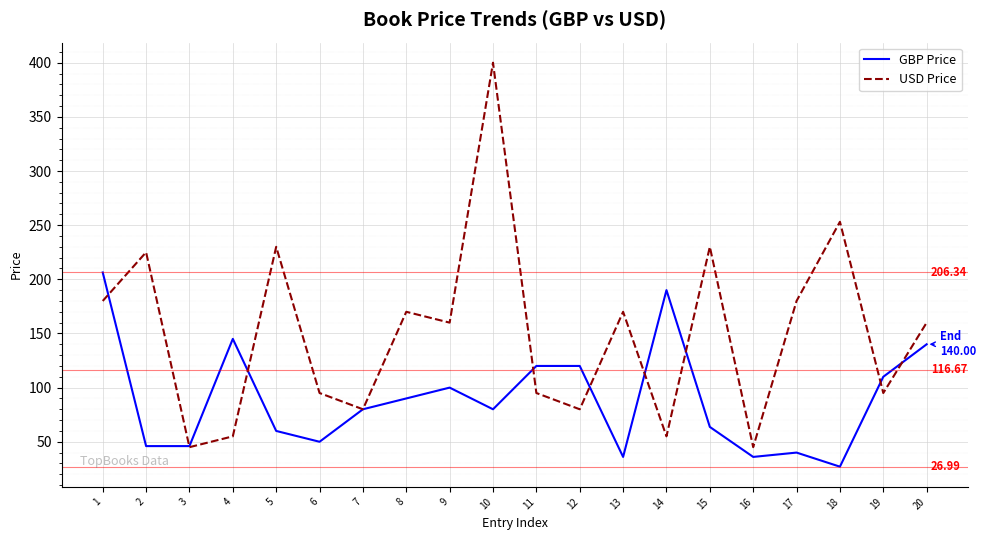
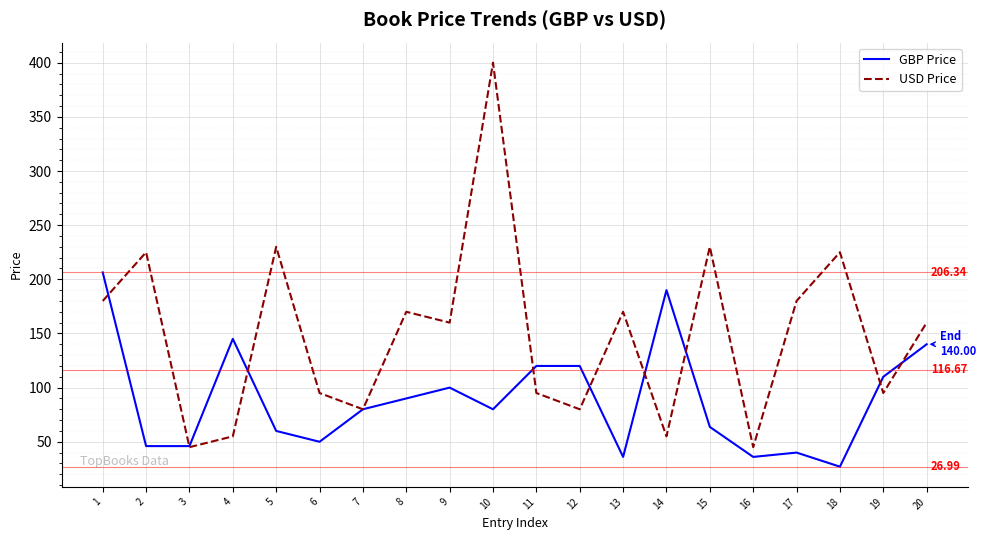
USD Price, 18: 253 -> 225
